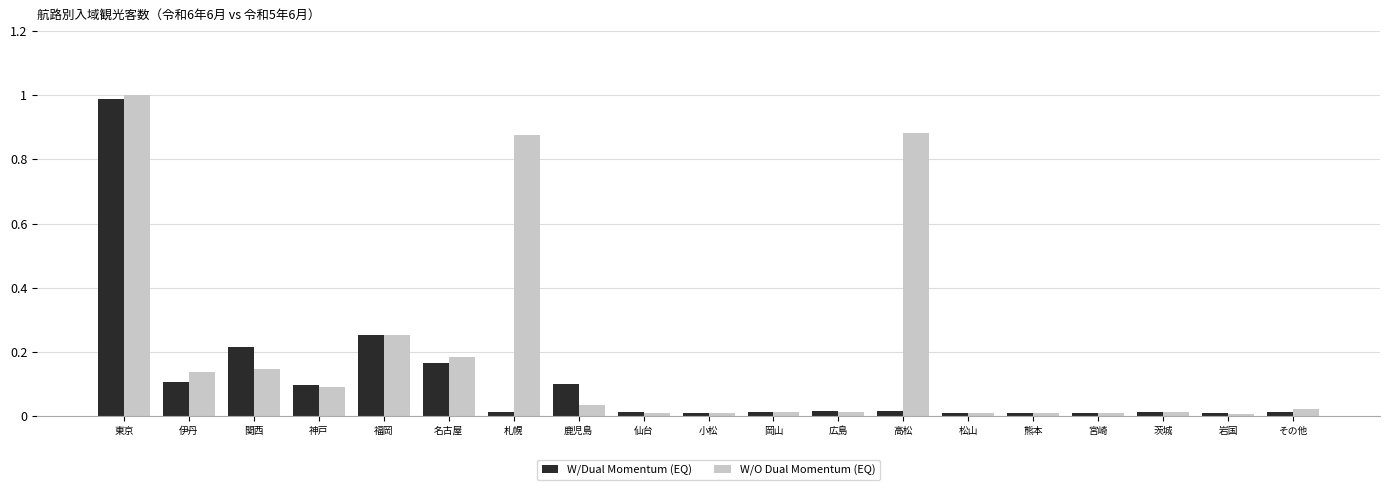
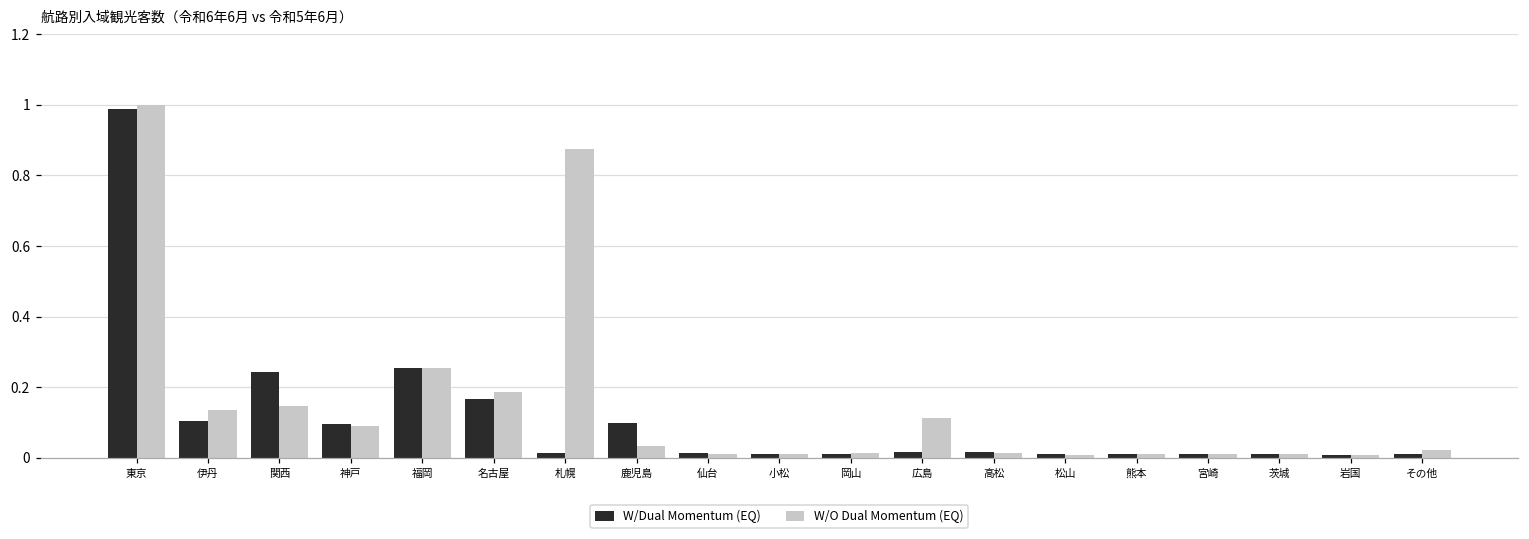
W/Dual Momentum (EQ), 関西: 0.22 -> 0.24
W/O Dual Momentum (EQ), 広島: 0.01 -> 0.11
W/O Dual Momentum (EQ), 高松: 0.88 -> 0.01
